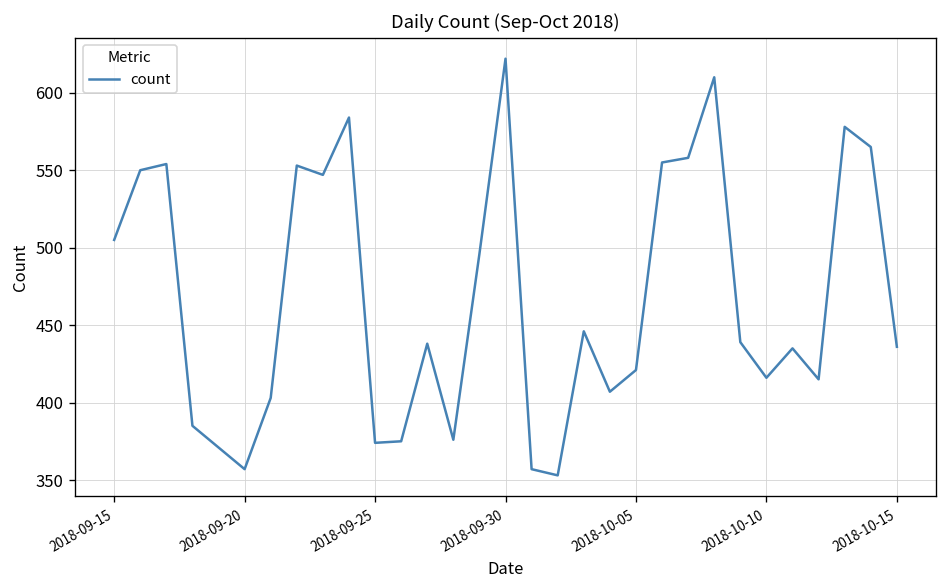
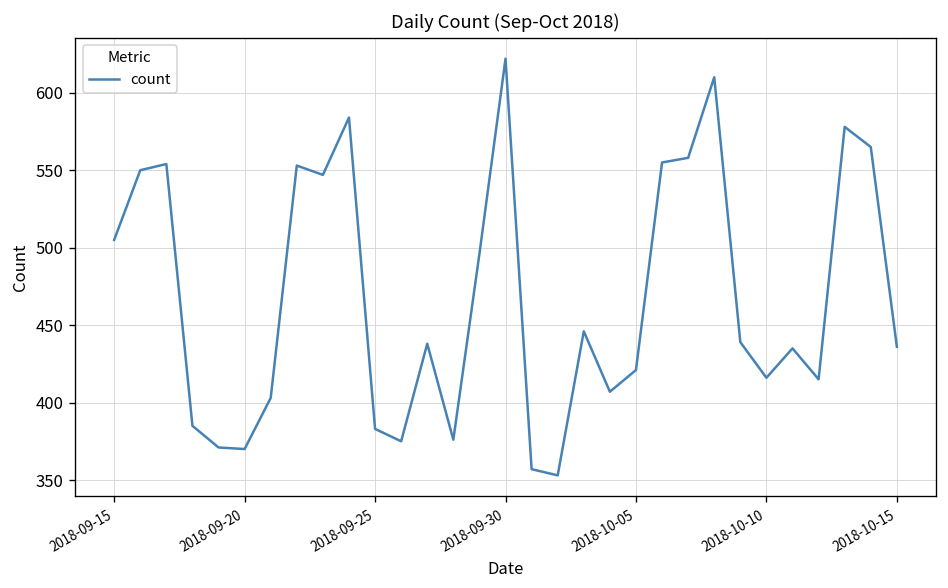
2018-09-20: 357 -> 370
2018-09-25: 374 -> 383
